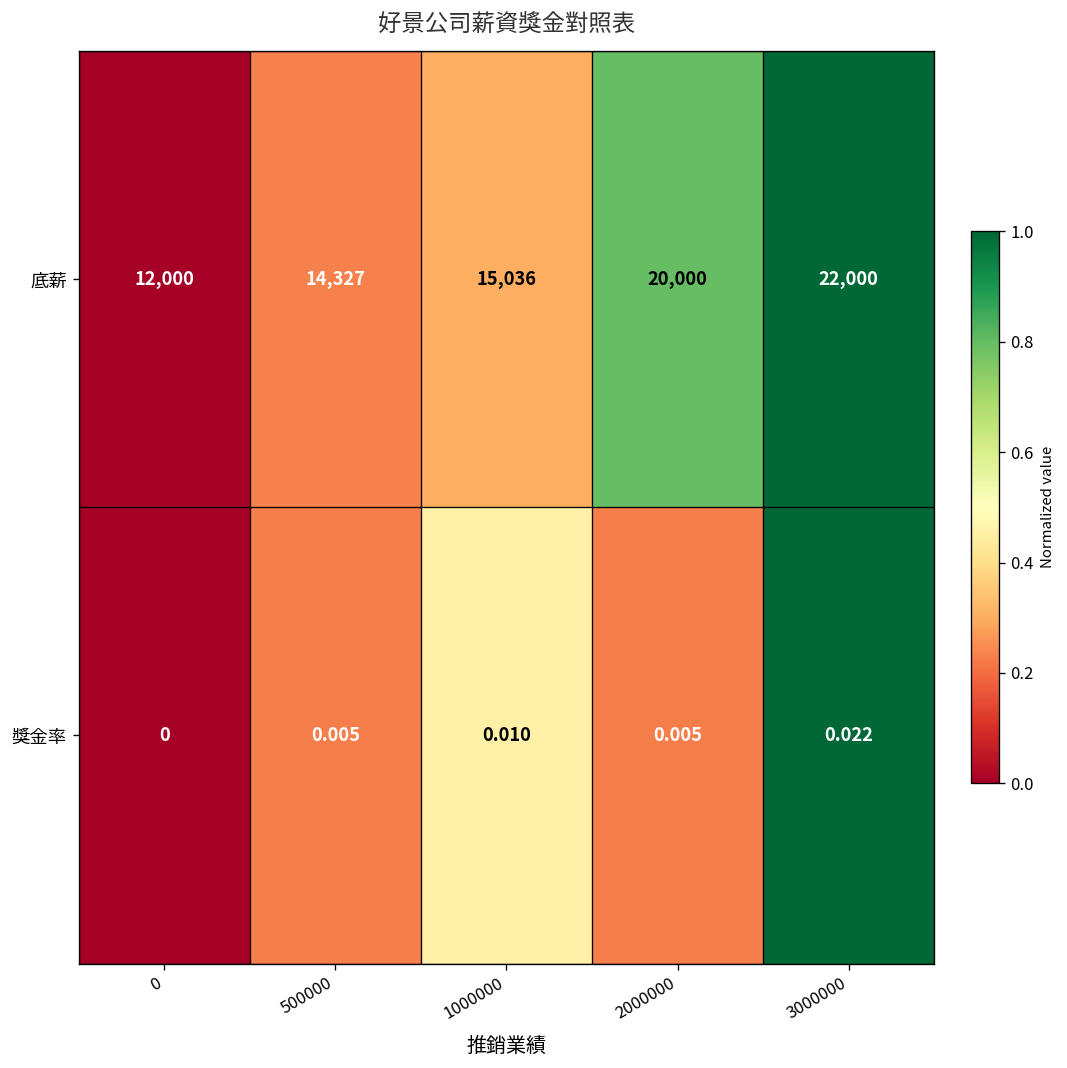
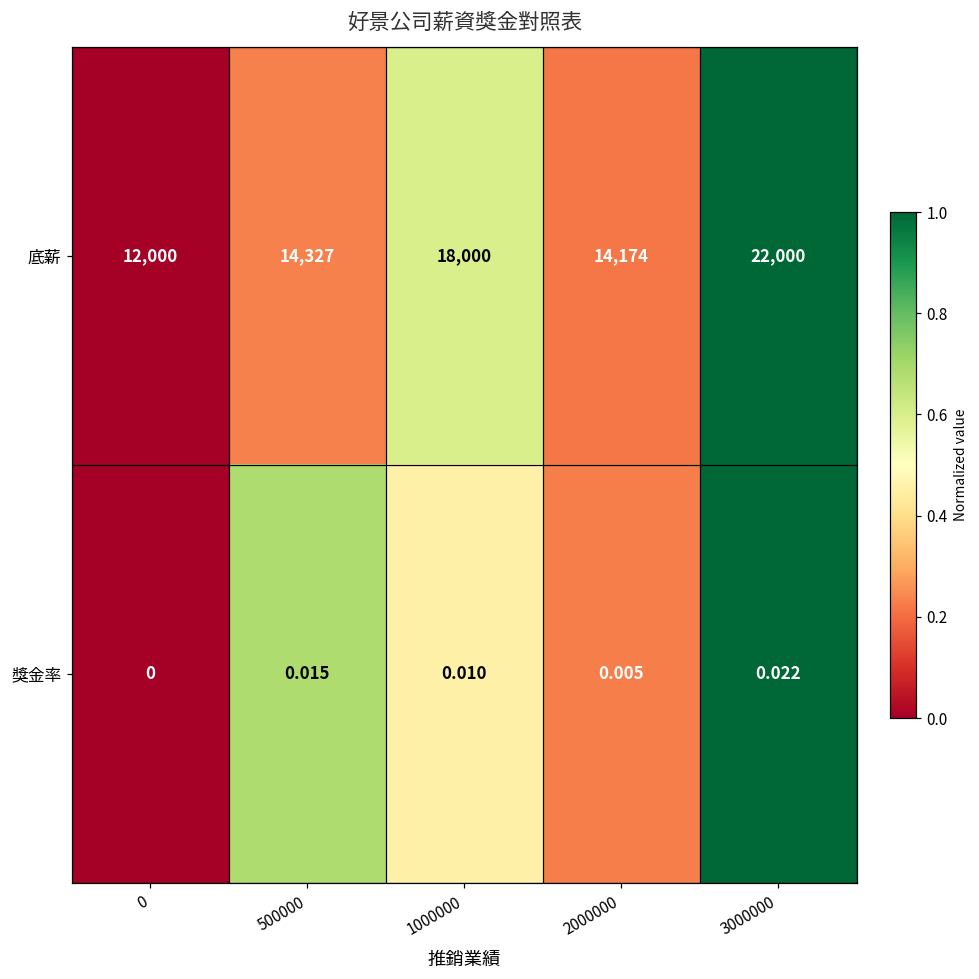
底薪, 1000000: 15,036 -> 18,000
底薪, 2000000: 20,000 -> 14,174
獎金率, 500000: 0.005 -> 0.015
